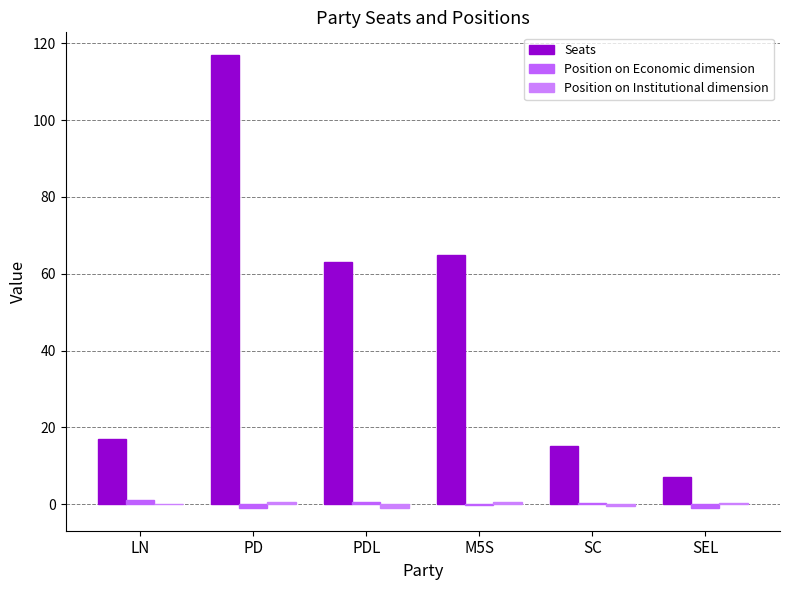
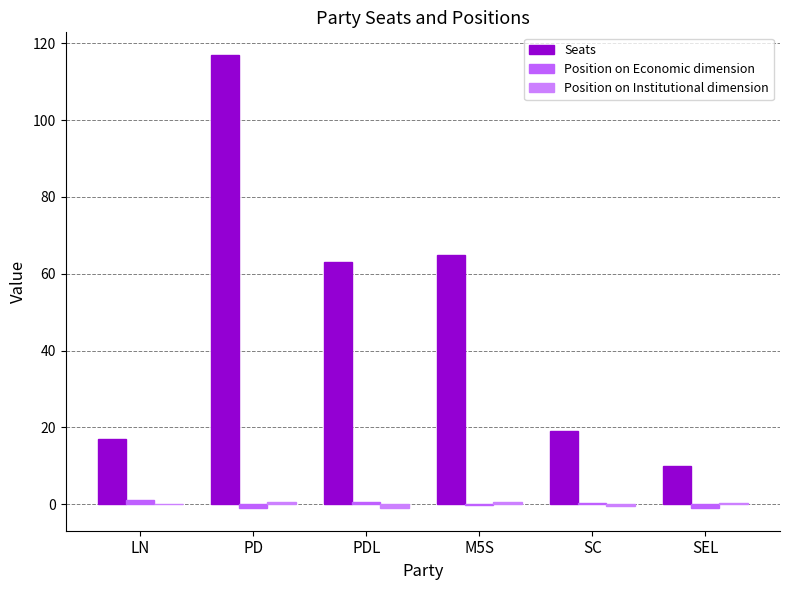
Seats, SC: 15 -> 19
Seats, SEL: 7 -> 10
